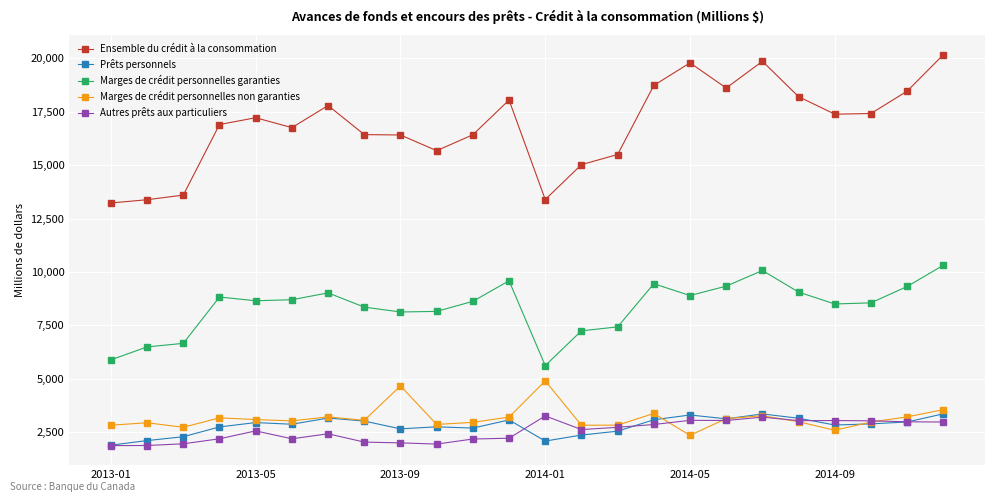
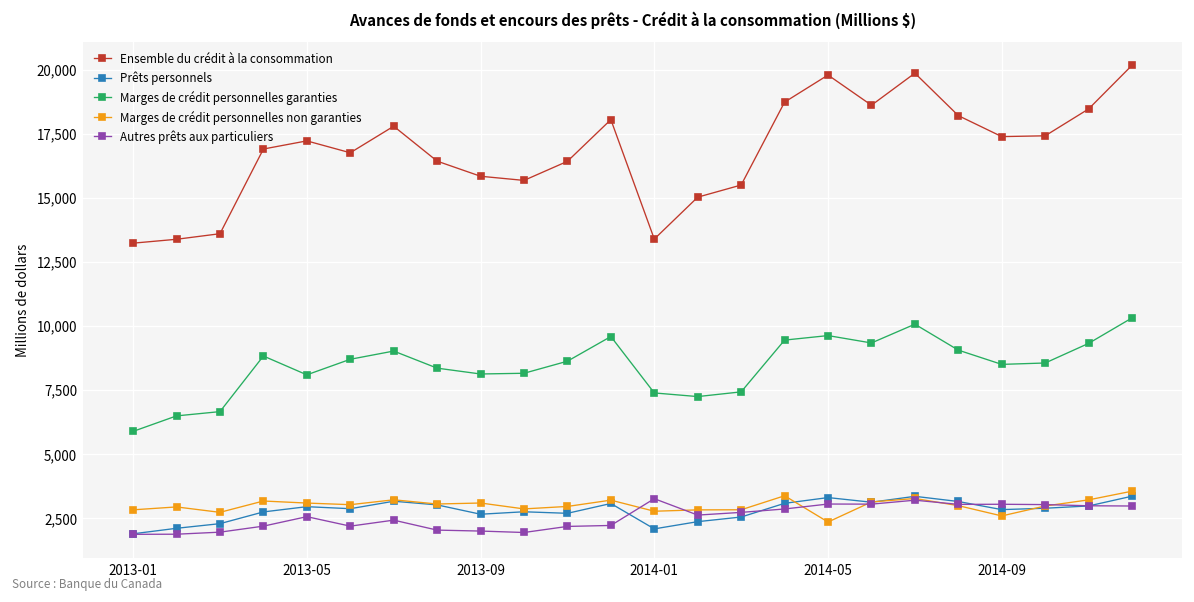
Marges de crédit personnelles garanties, 2013-05: 8,600 -> 8,100
Ensemble du crédit à la consommation, 2013-09: 16,400 -> 15,800
Marges de crédit personnelles non garanties, 2013-09: 4,700 -> 3,100
Marges de crédit personnelles garanties, 2014-01: 5,600 -> 7,400
Marges de crédit personnelles non garanties, 2014-01: 4,900 -> 2,800
Marges de crédit personnelles garanties, 2014-05: 8,900 -> 9,600
